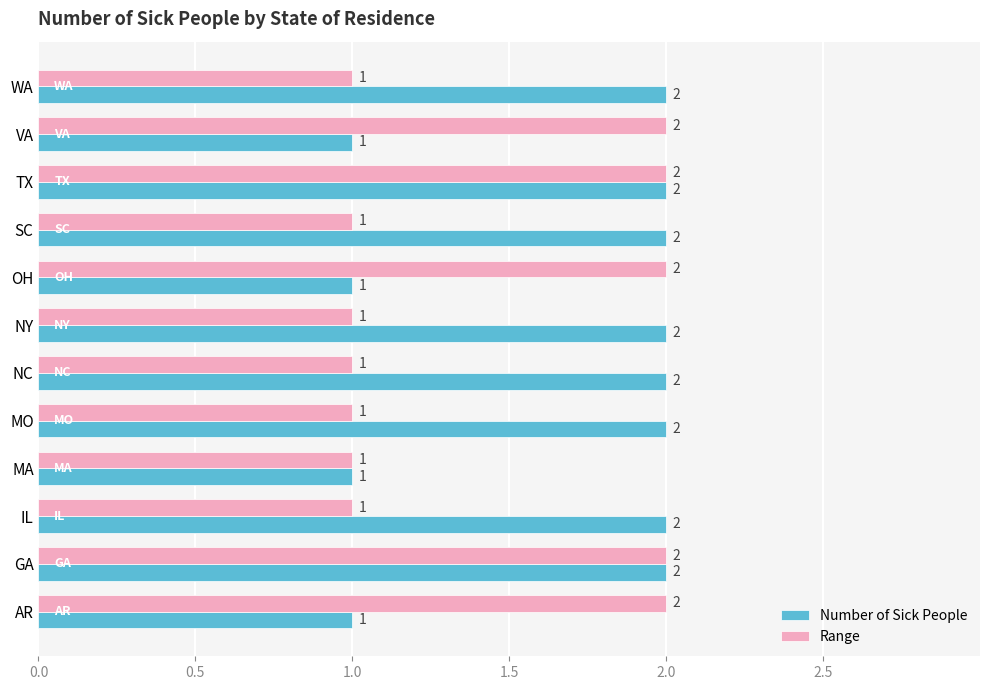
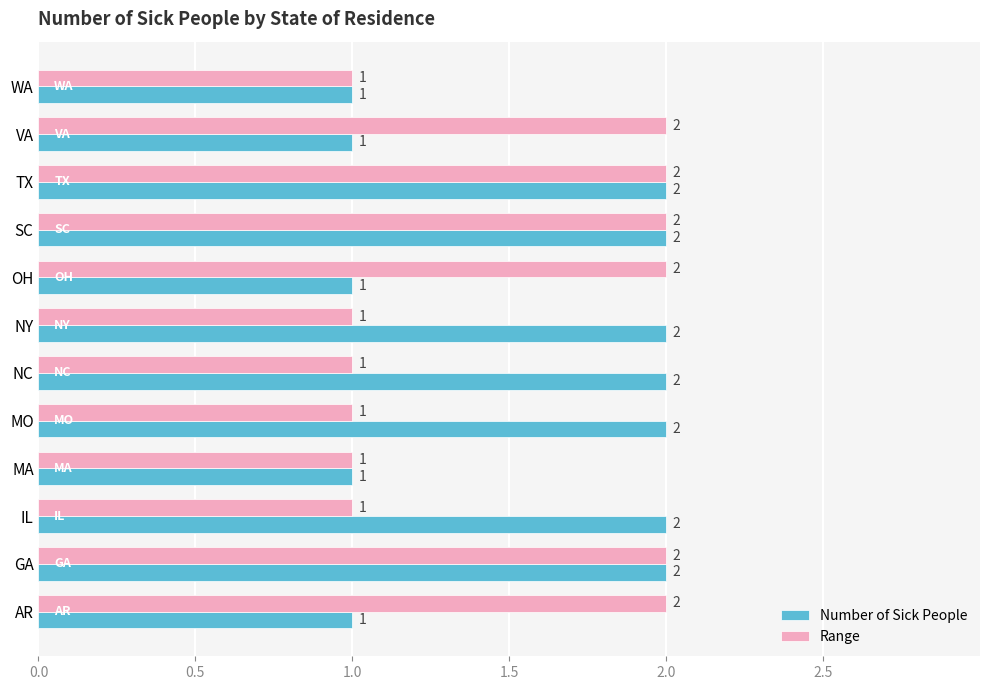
Number of Sick People, WA: 2 -> 1
Range, SC: 1 -> 2
